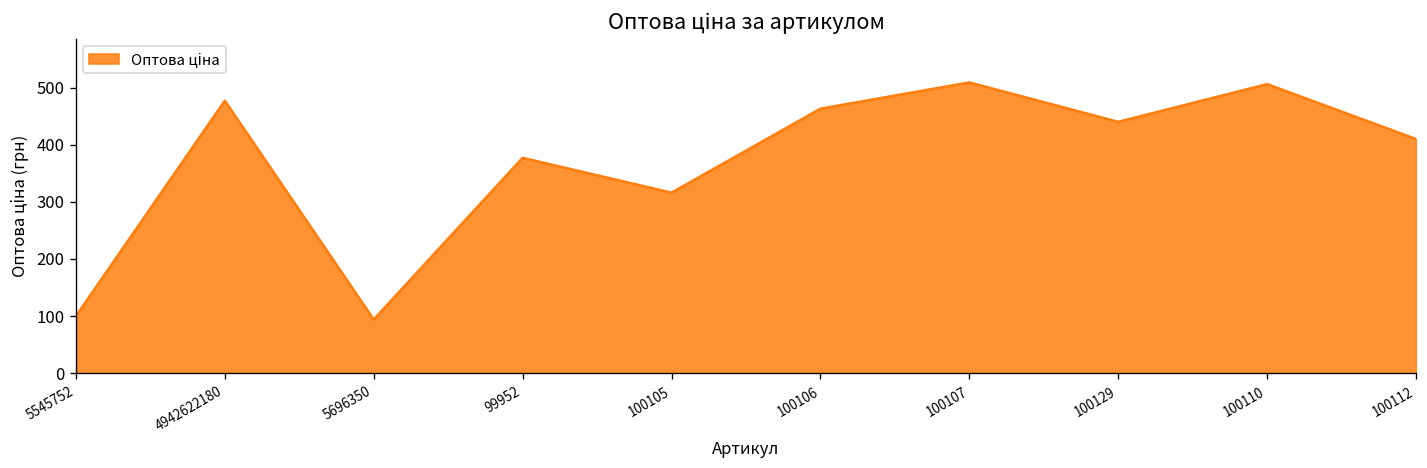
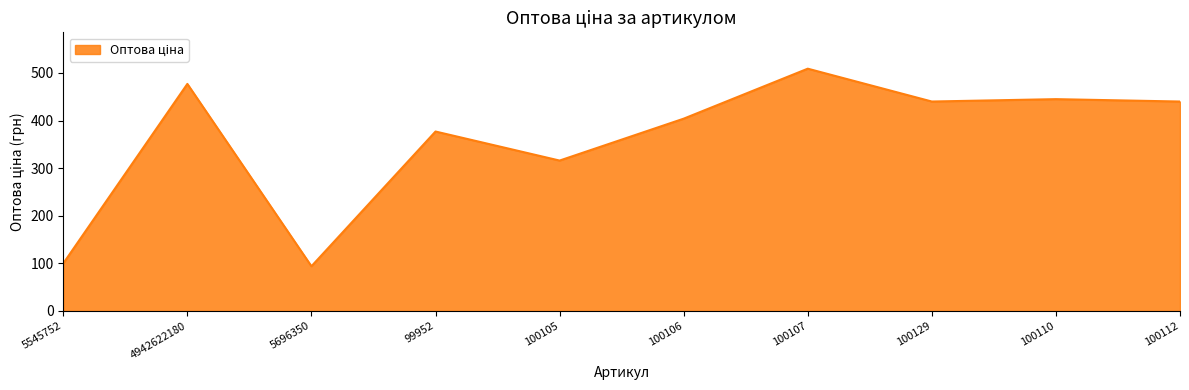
100106: 460 -> 400
100110: 510 -> 450
100112: 410 -> 440
